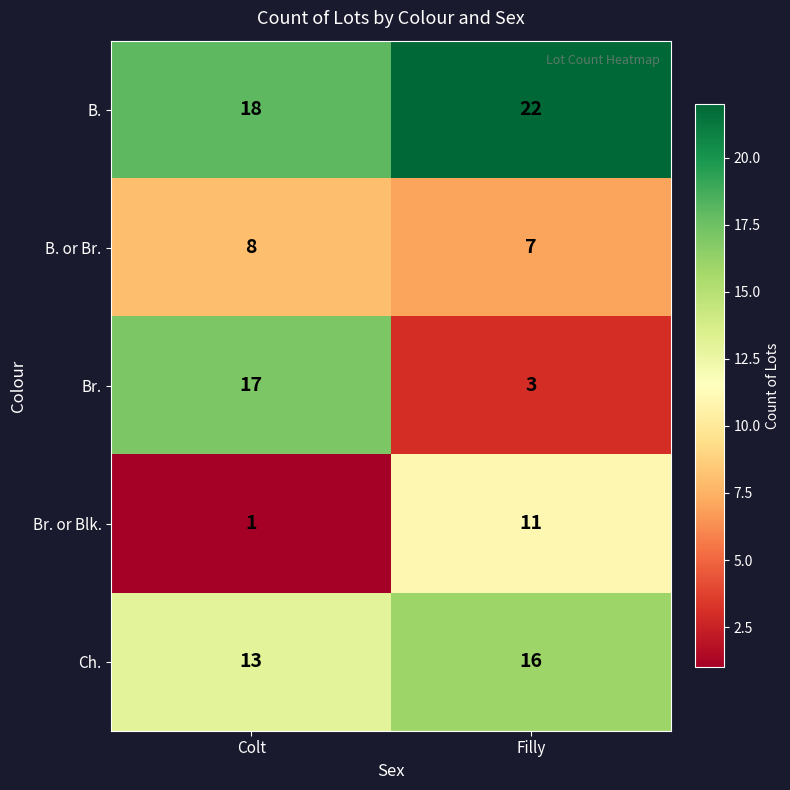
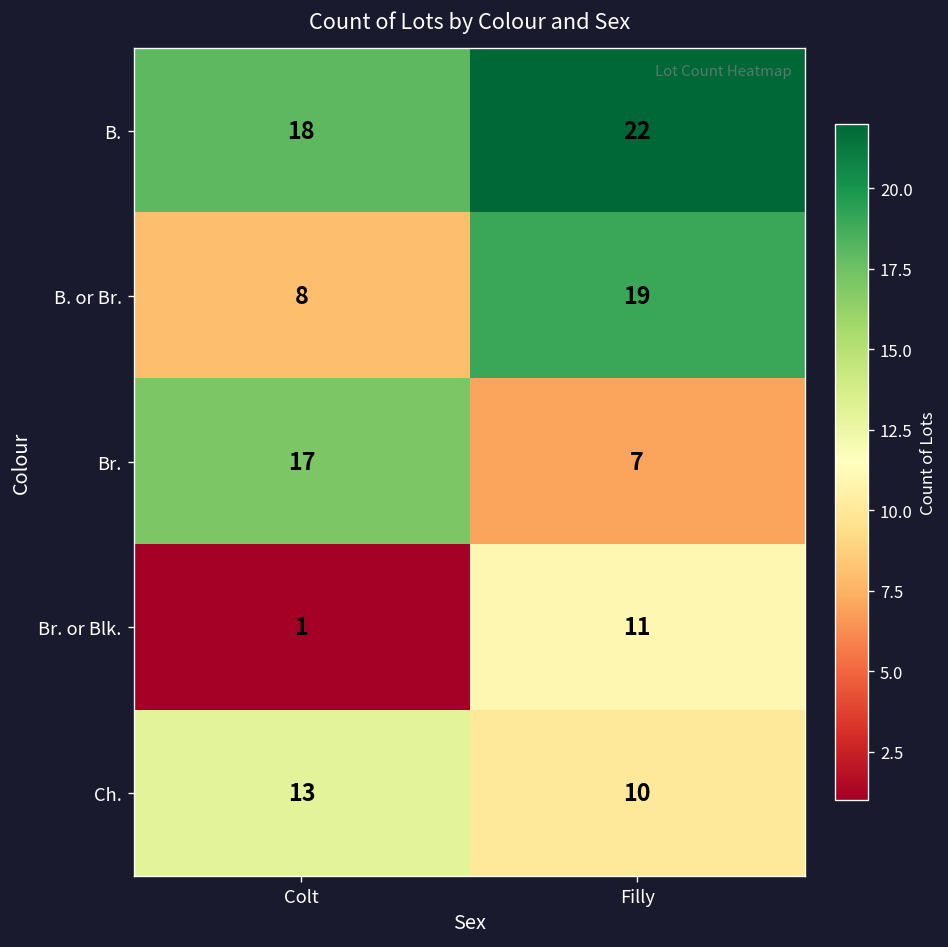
B. or Br., Filly: 7 -> 19
Br., Filly: 3 -> 7
Ch., Filly: 16 -> 10
